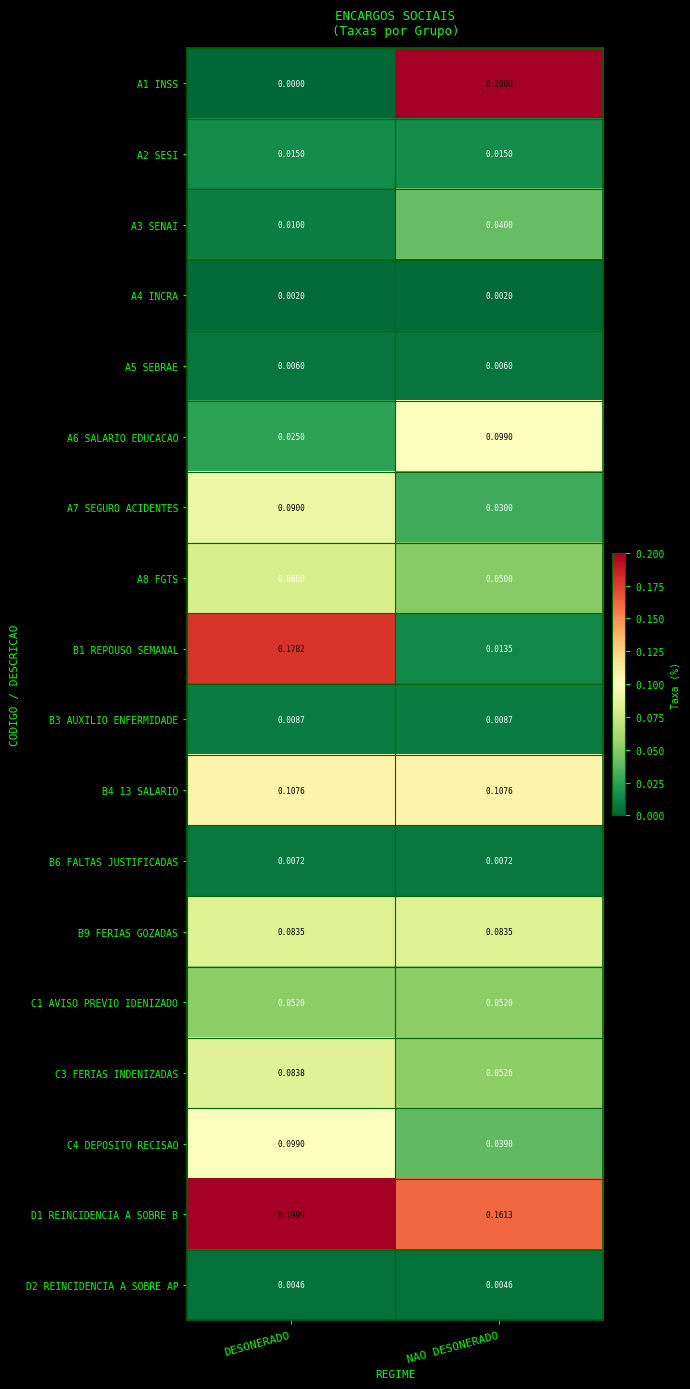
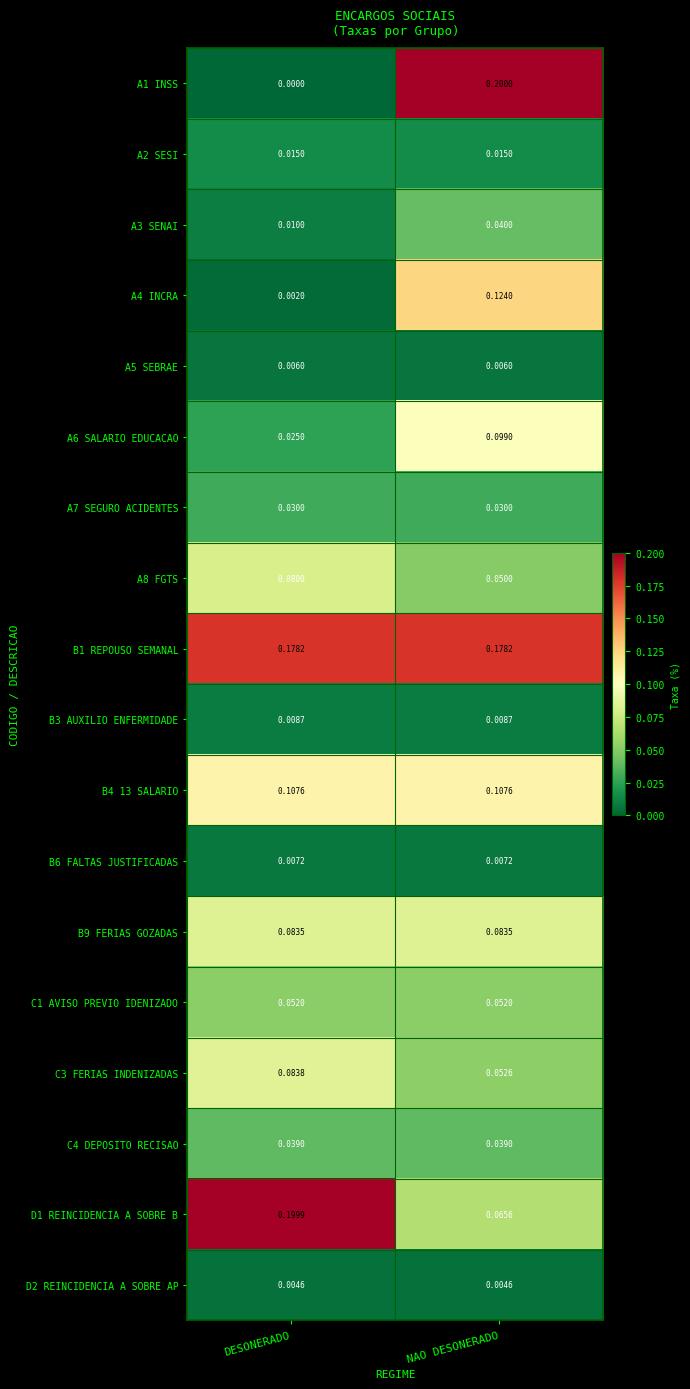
A4 INCRA, NAO DESONERADO: 0.0020 -> 0.1240
A7 SEGURO ACIDENTES, DESONERADO: 0.0900 -> 0.0300
B1 REPOUSO SEMANAL, NAO DESONERADO: 0.0135 -> 0.1782
C4 DEPOSITO RECISAO, DESONERADO: 0.0990 -> 0.0390
D1 REINCIDENCIA A SOBRE B, NAO DESONERADO: 0.1613 -> 0.0656
